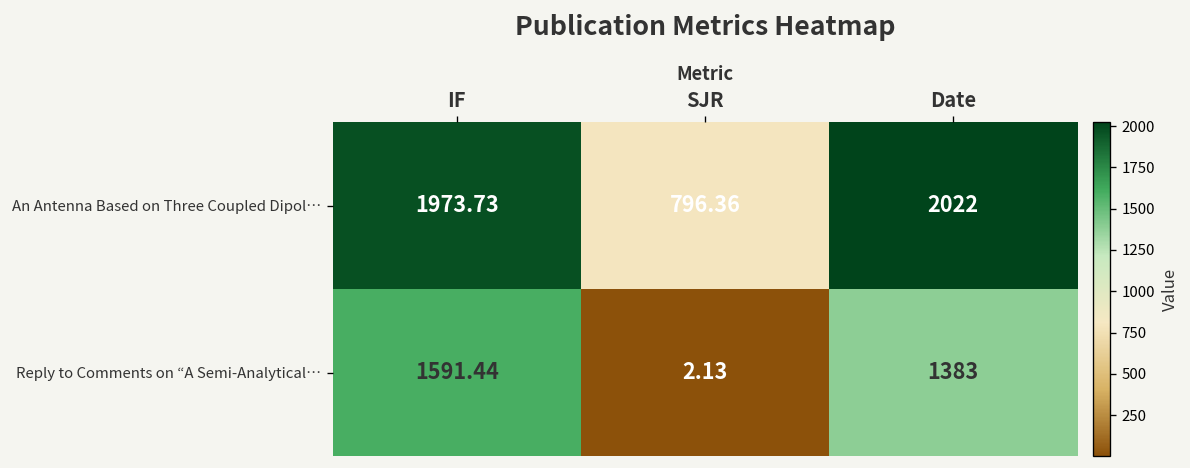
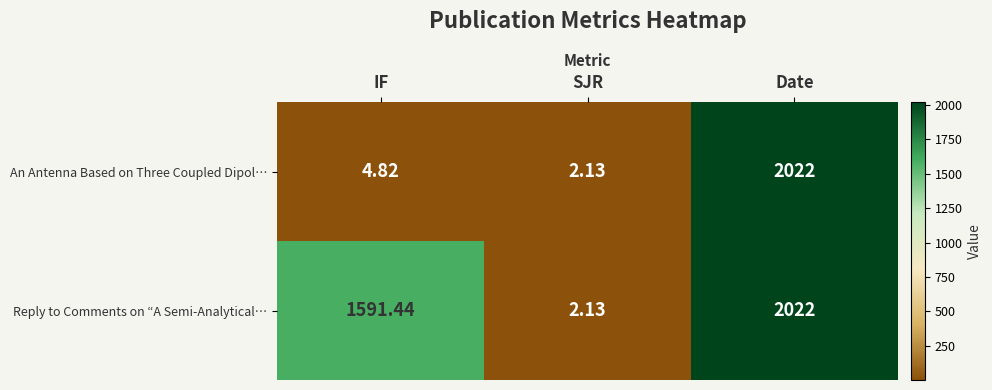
An Antenna Based on Three Coupled Dipol…, IF: 1973.73 -> 4.82
An Antenna Based on Three Coupled Dipol…, SJR: 796.36 -> 2.13
Reply to Comments on “A Semi-Analytical…, Date: 1383 -> 2022
